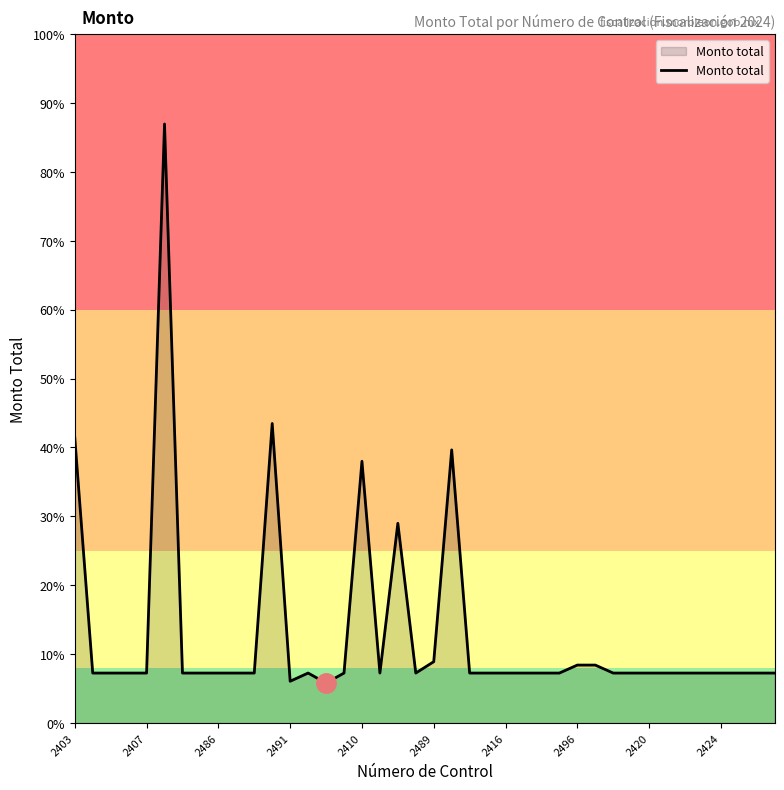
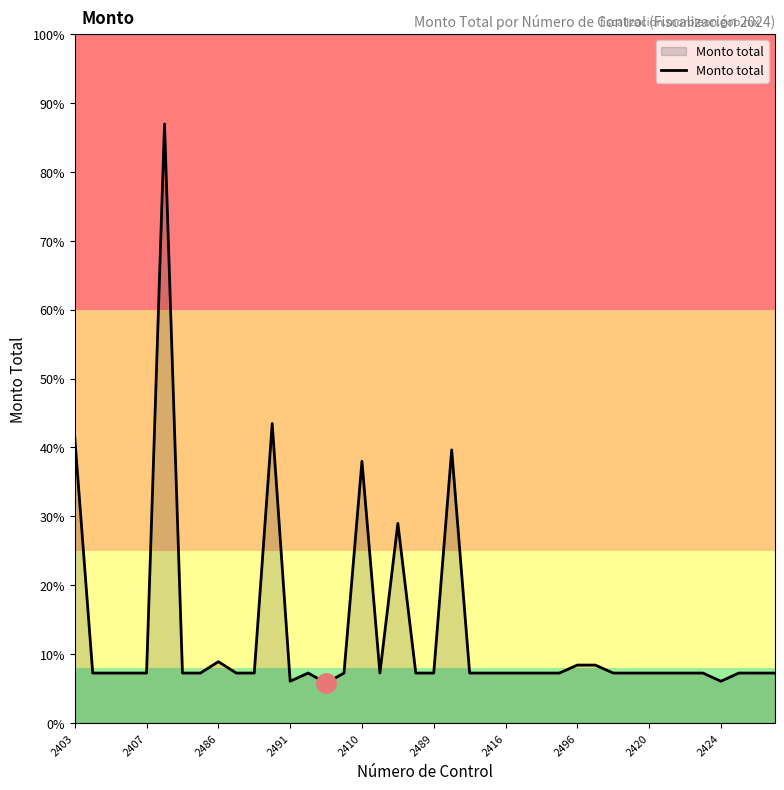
Monto total, 2486: 7% -> 9%
Monto total, 2489: 9% -> 7%
Monto total, 2424: 7% -> 6%
